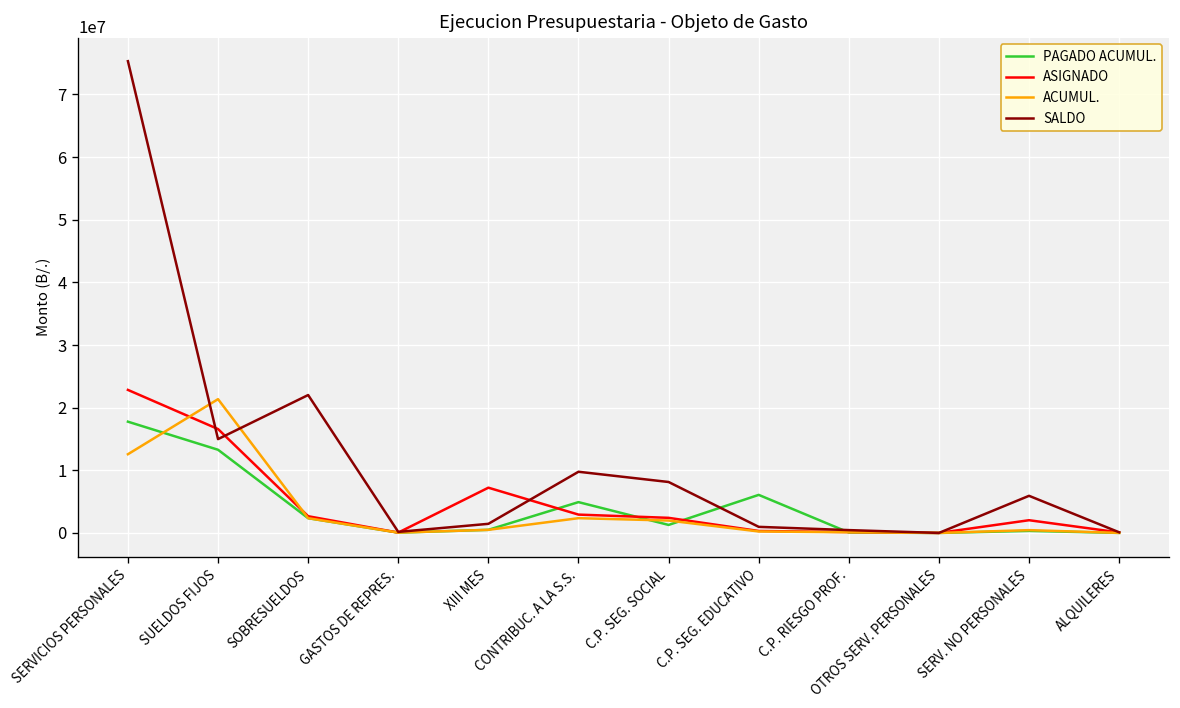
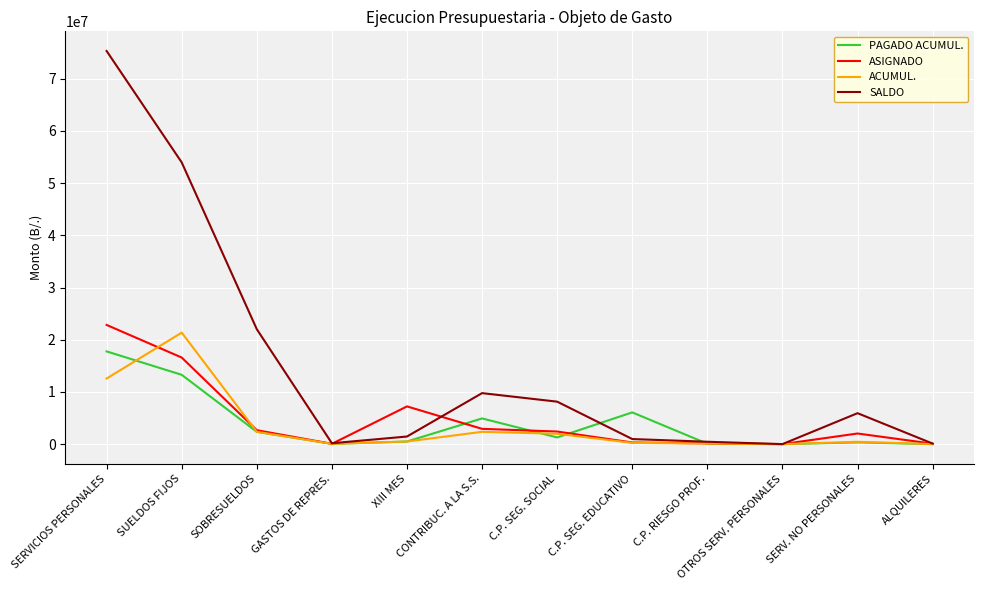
SALDO, SUELDOS FIJOS: 15000000 -> 54000000
